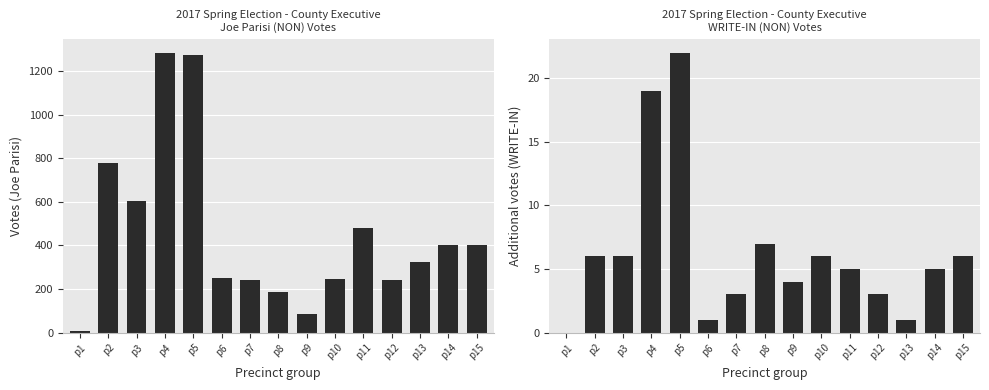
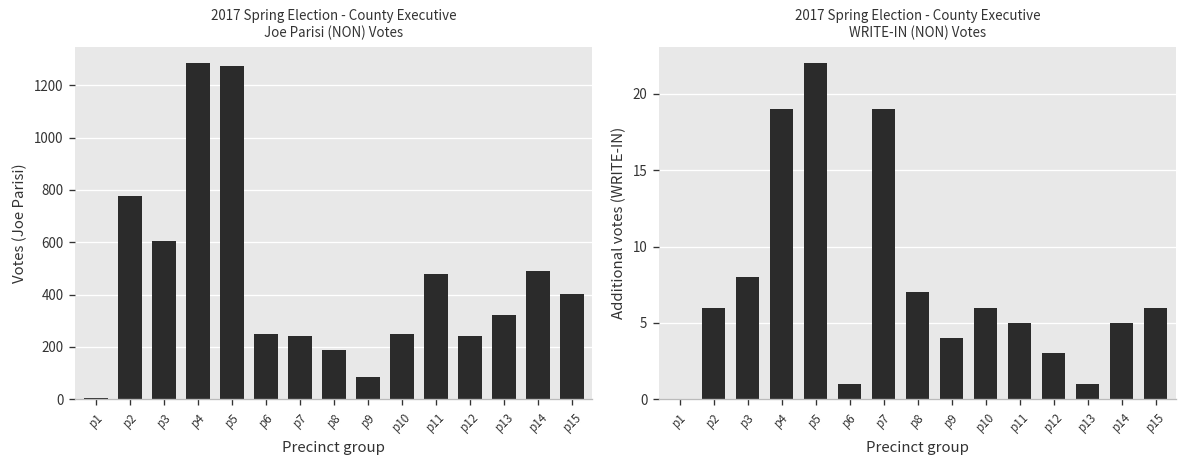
2017 Spring Election - County Executive Joe Parisi (NON) Votes, p14: 400 -> 490
2017 Spring Election - County Executive WRITE-IN (NON) Votes, p3: 6 -> 8
2017 Spring Election - County Executive WRITE-IN (NON) Votes, p7: 3 -> 19
